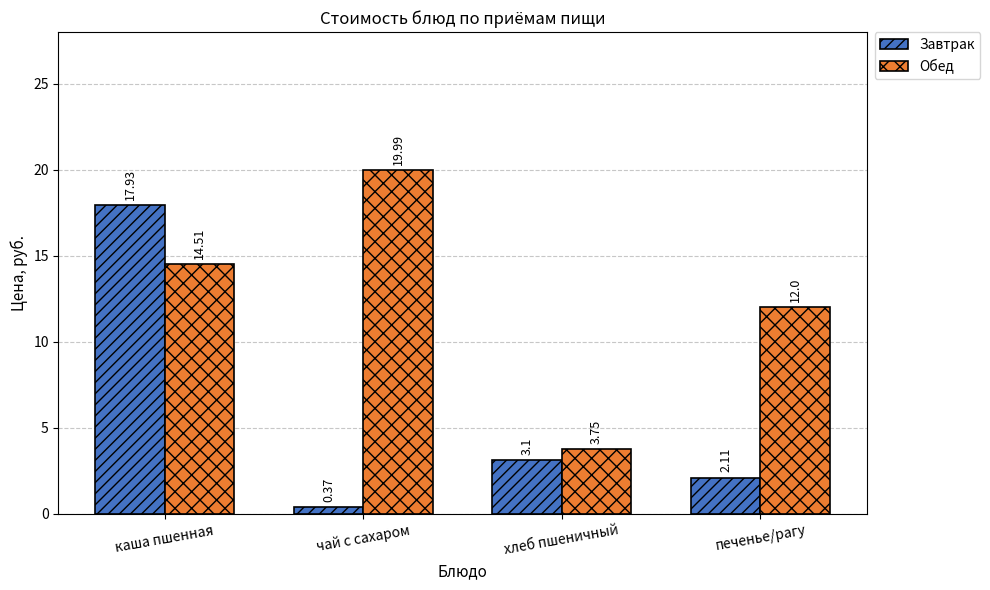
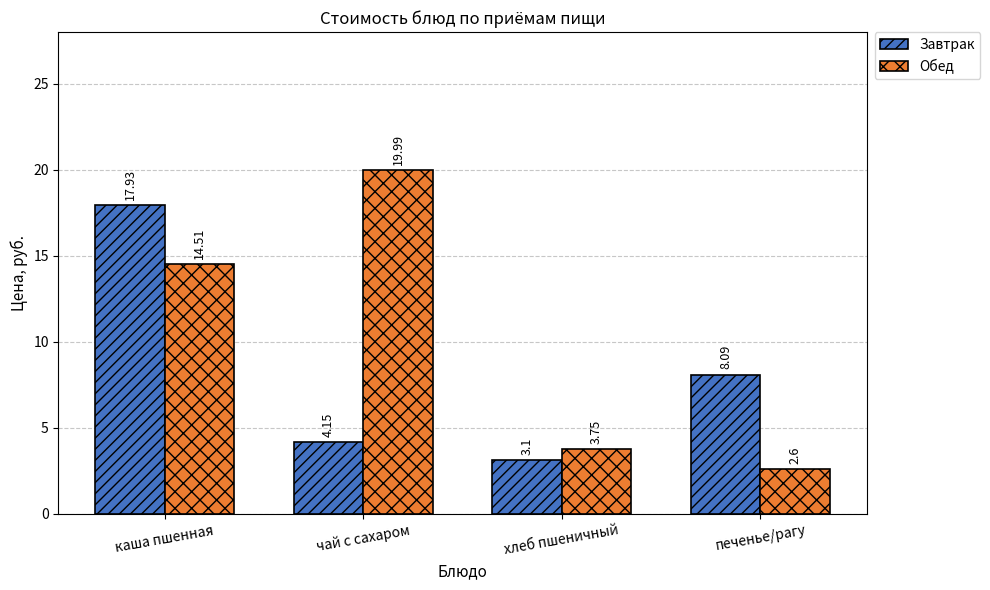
Завтрак, чай с сахаром: 0.37 -> 4.15
Завтрак, печенье/рагу: 2.11 -> 8.09
Обед, печенье/рагу: 12.0 -> 2.6
